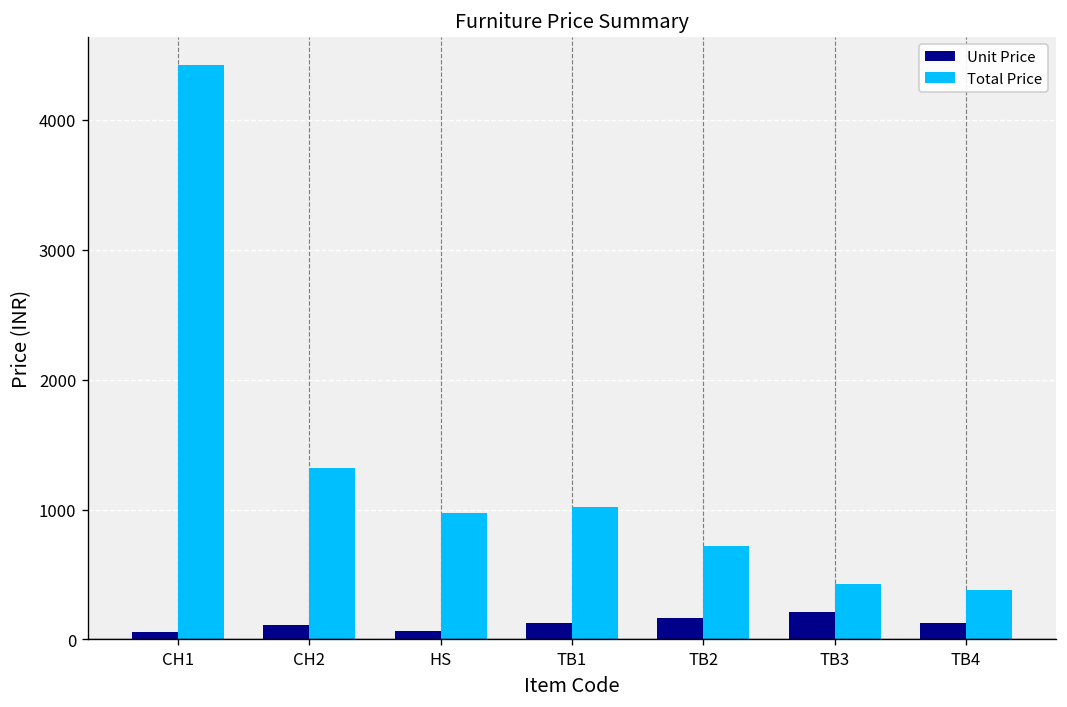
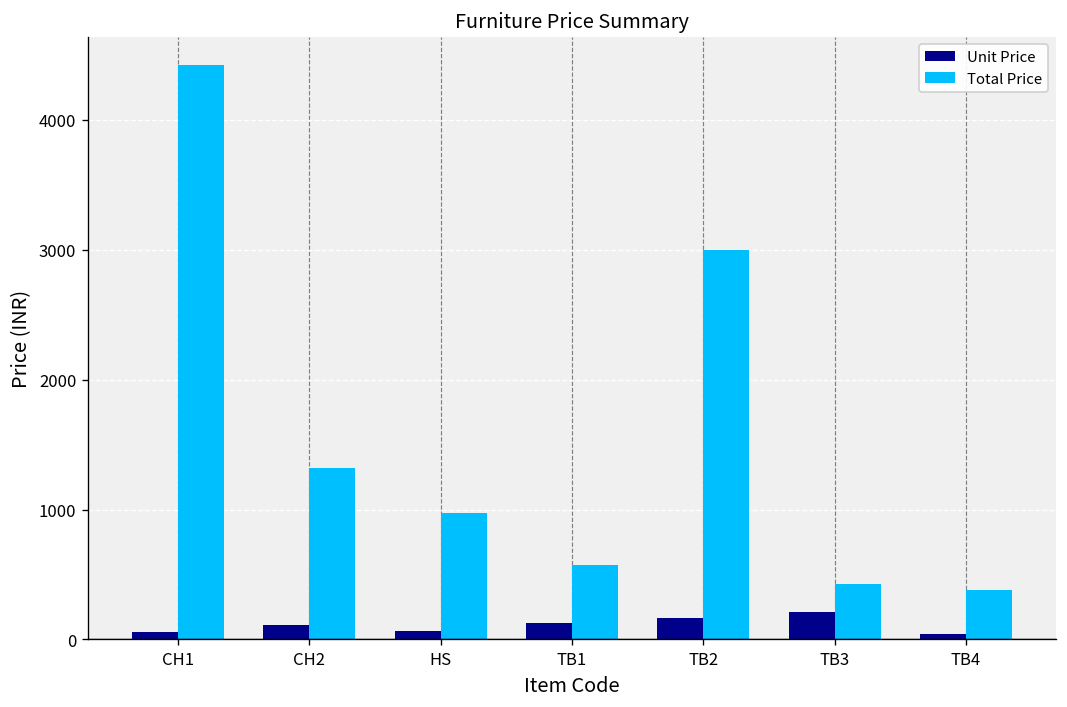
Total Price, TB1: 1020 -> 570
Total Price, TB2: 720 -> 3000
Unit Price, TB4: 130 -> 40
